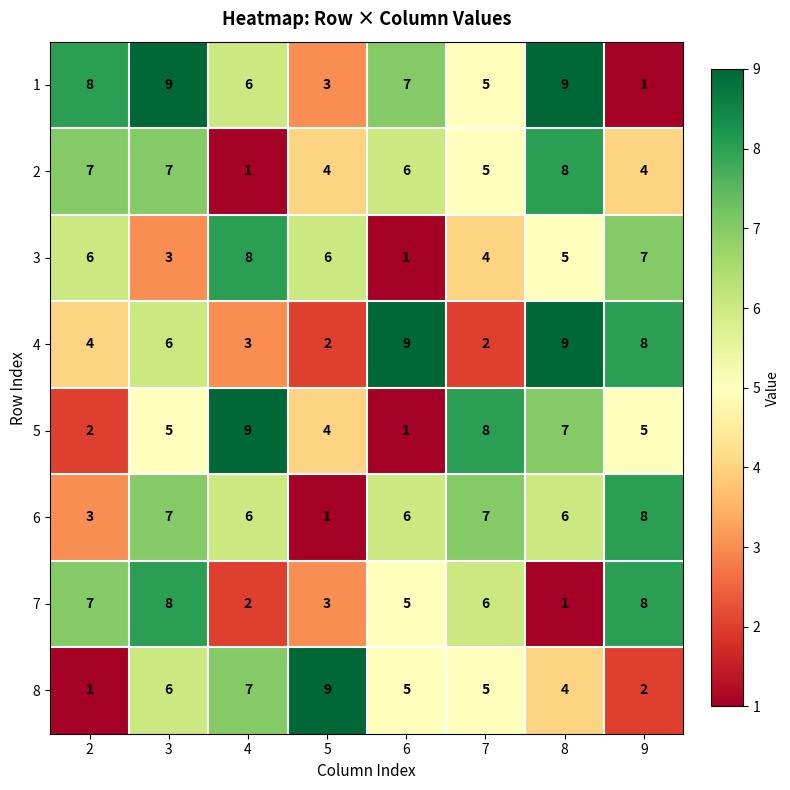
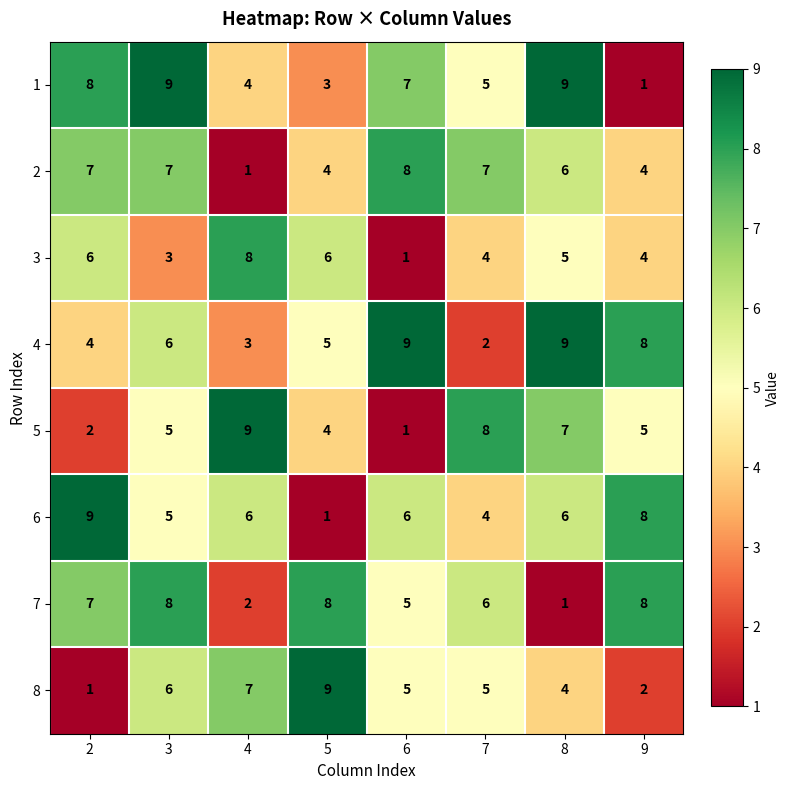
1, 4: 6 -> 4
2, 6: 6 -> 8
2, 7: 5 -> 7
2, 8: 8 -> 6
3, 9: 7 -> 4
4, 5: 2 -> 5
6, 2: 3 -> 9
6, 3: 7 -> 5
6, 7: 7 -> 4
7, 5: 3 -> 8
